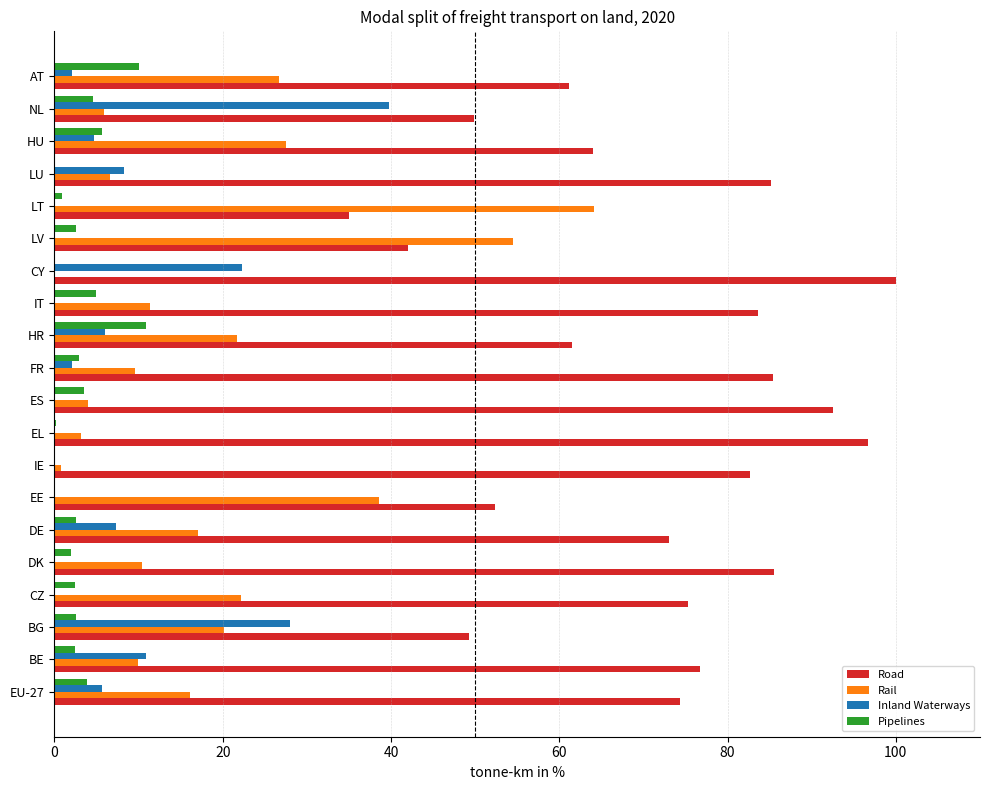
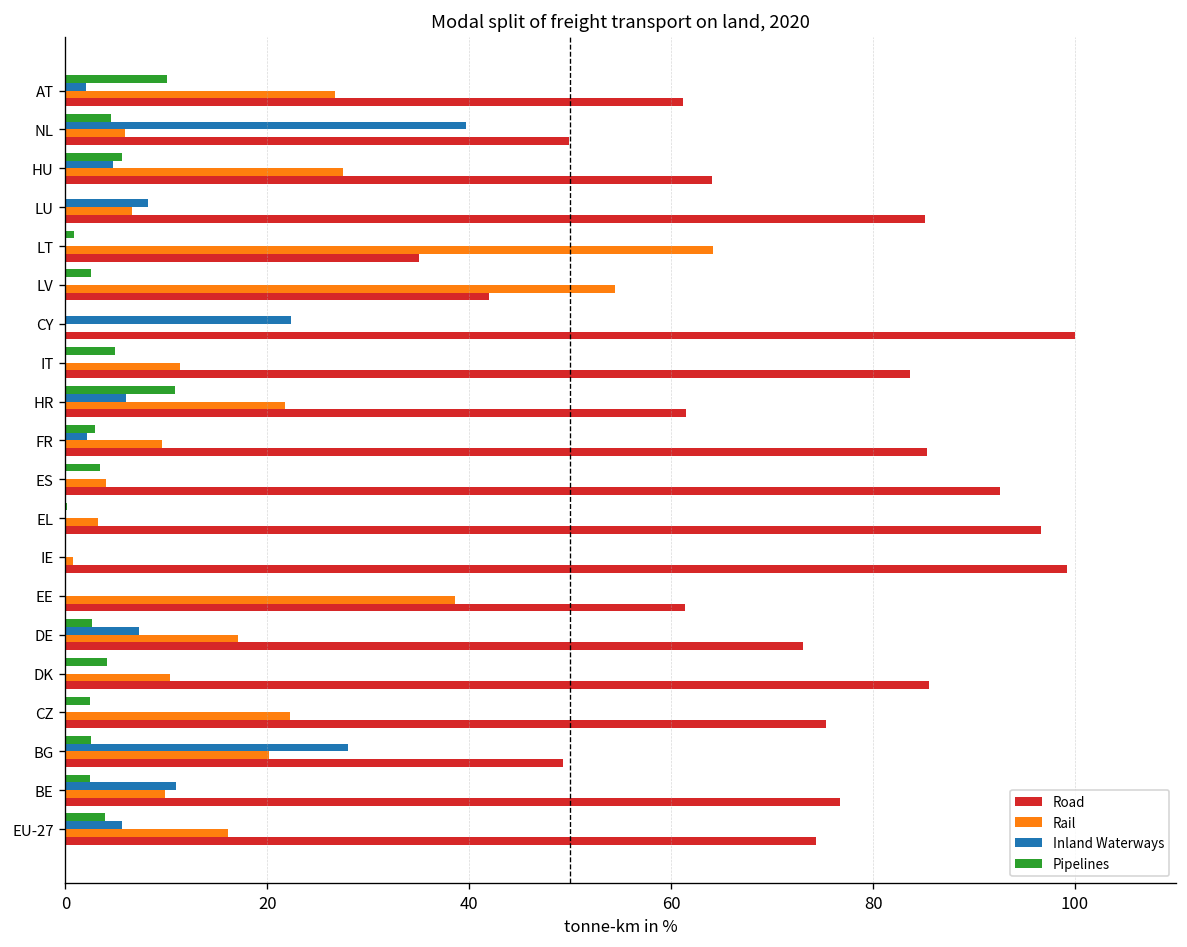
Road, IE: 83 -> 99
Road, EE: 52 -> 61
Pipelines, DK: 2 -> 4
